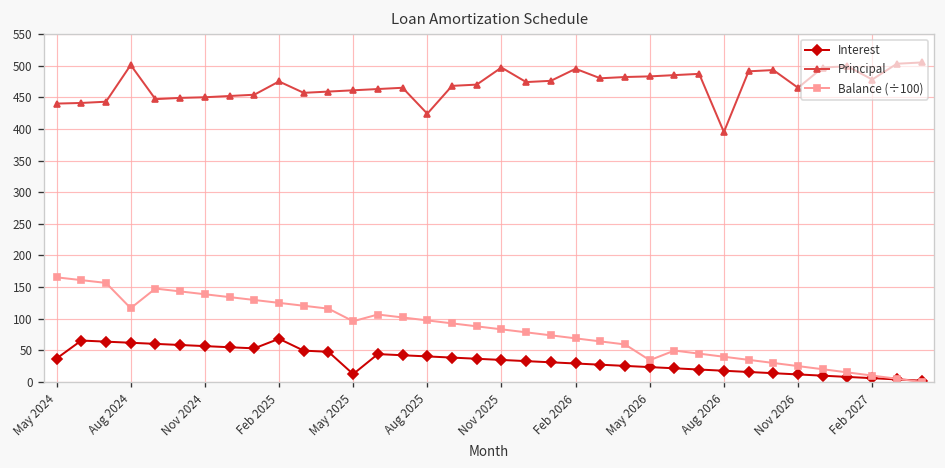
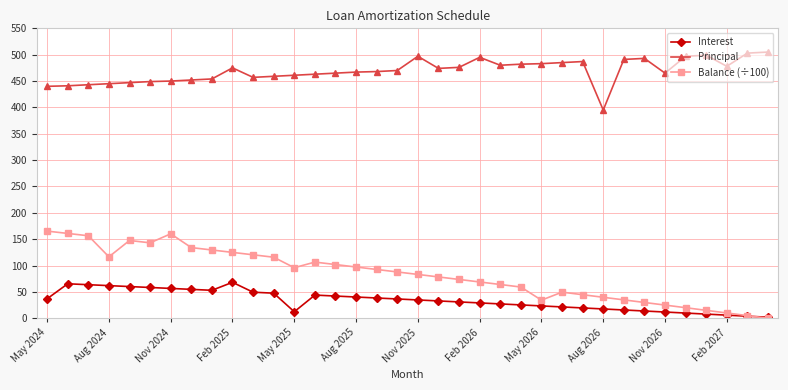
Principal, Aug 2024: 500 -> 450
Balance (÷100), Nov 2024: 140 -> 160
Principal, Aug 2025: 420 -> 470
